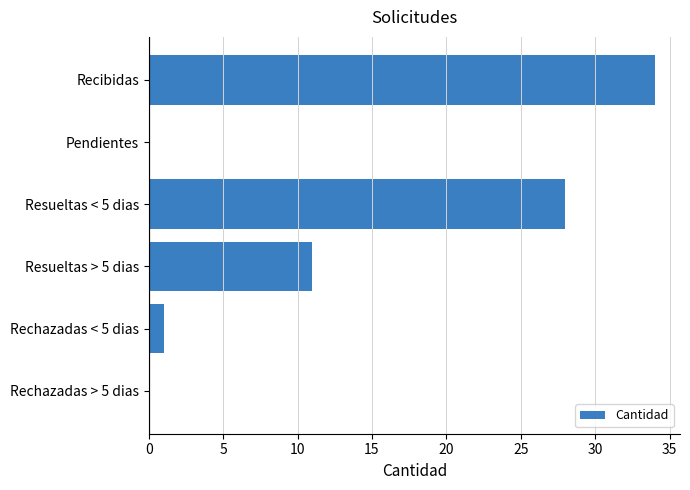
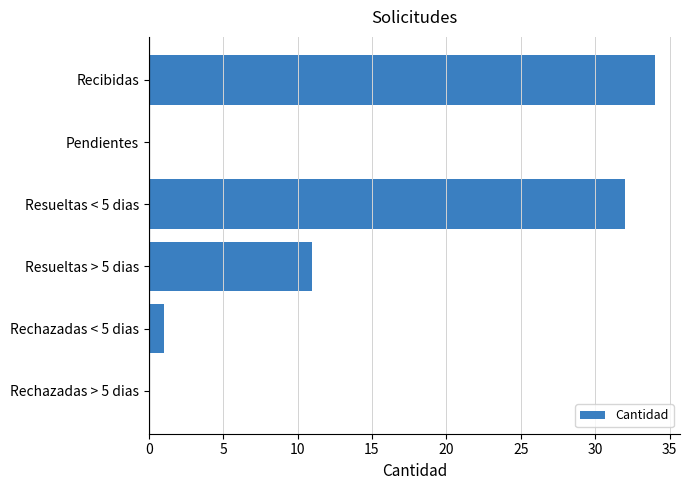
Resueltas < 5 dias: 28 -> 32
